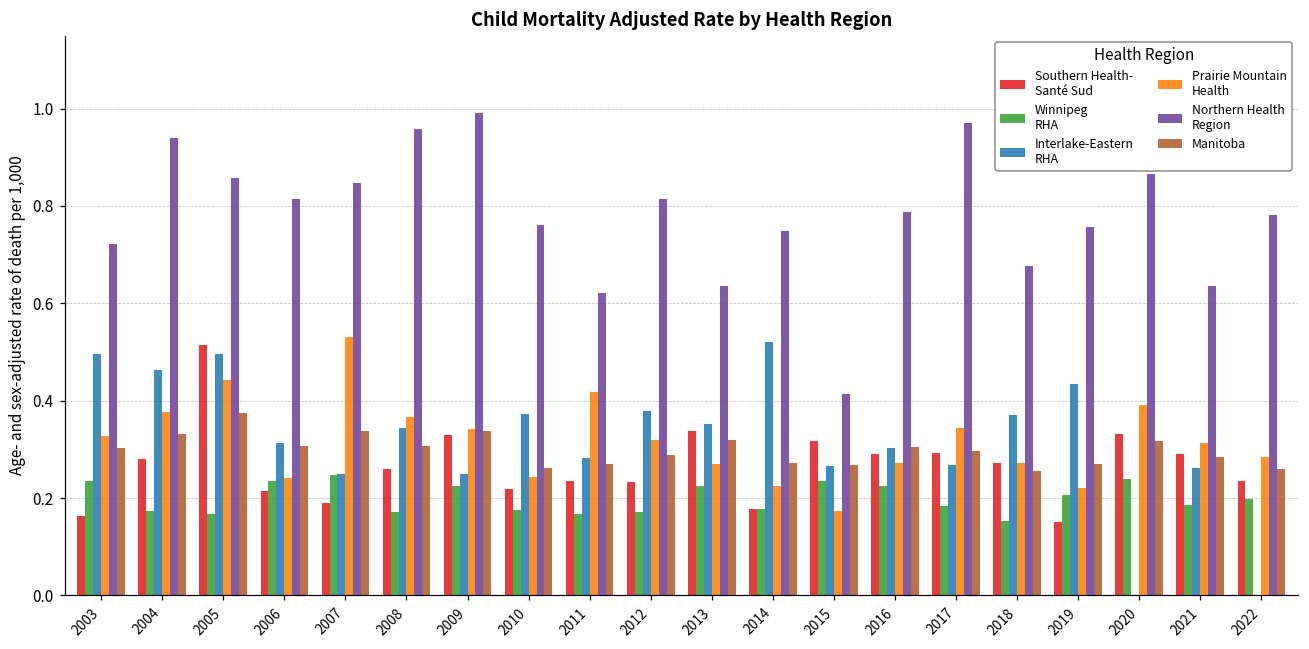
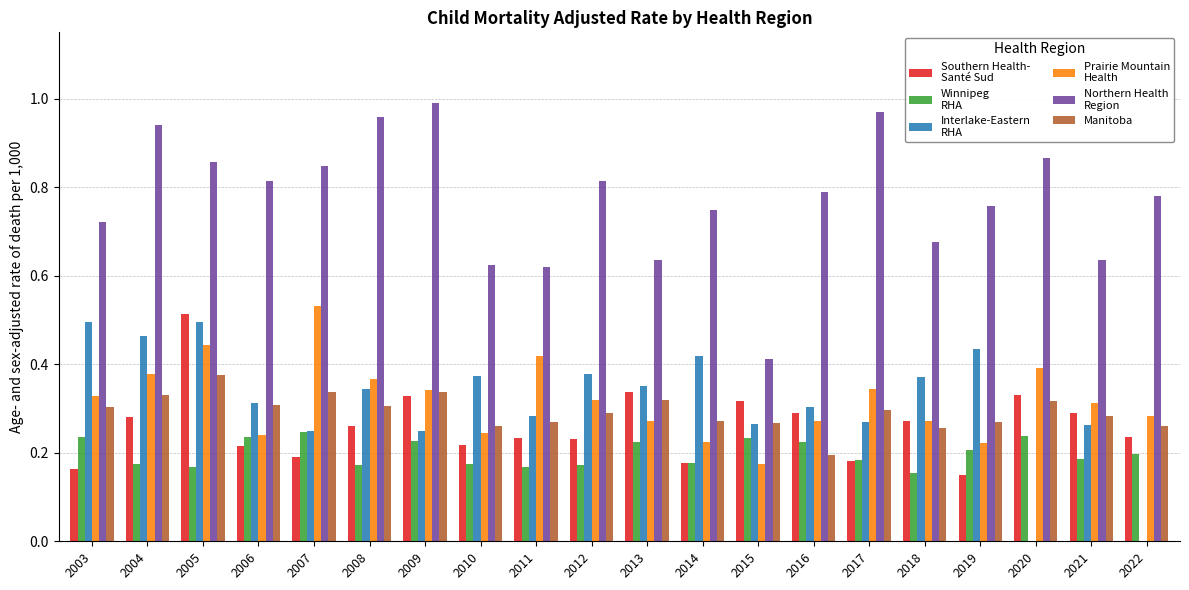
Northern Health Region, 2010: 0.76 -> 0.62
Interlake-Eastern RHA, 2014: 0.52 -> 0.42
Manitoba, 2016: 0.31 -> 0.19
Southern Health- Santé Sud, 2017: 0.29 -> 0.18
